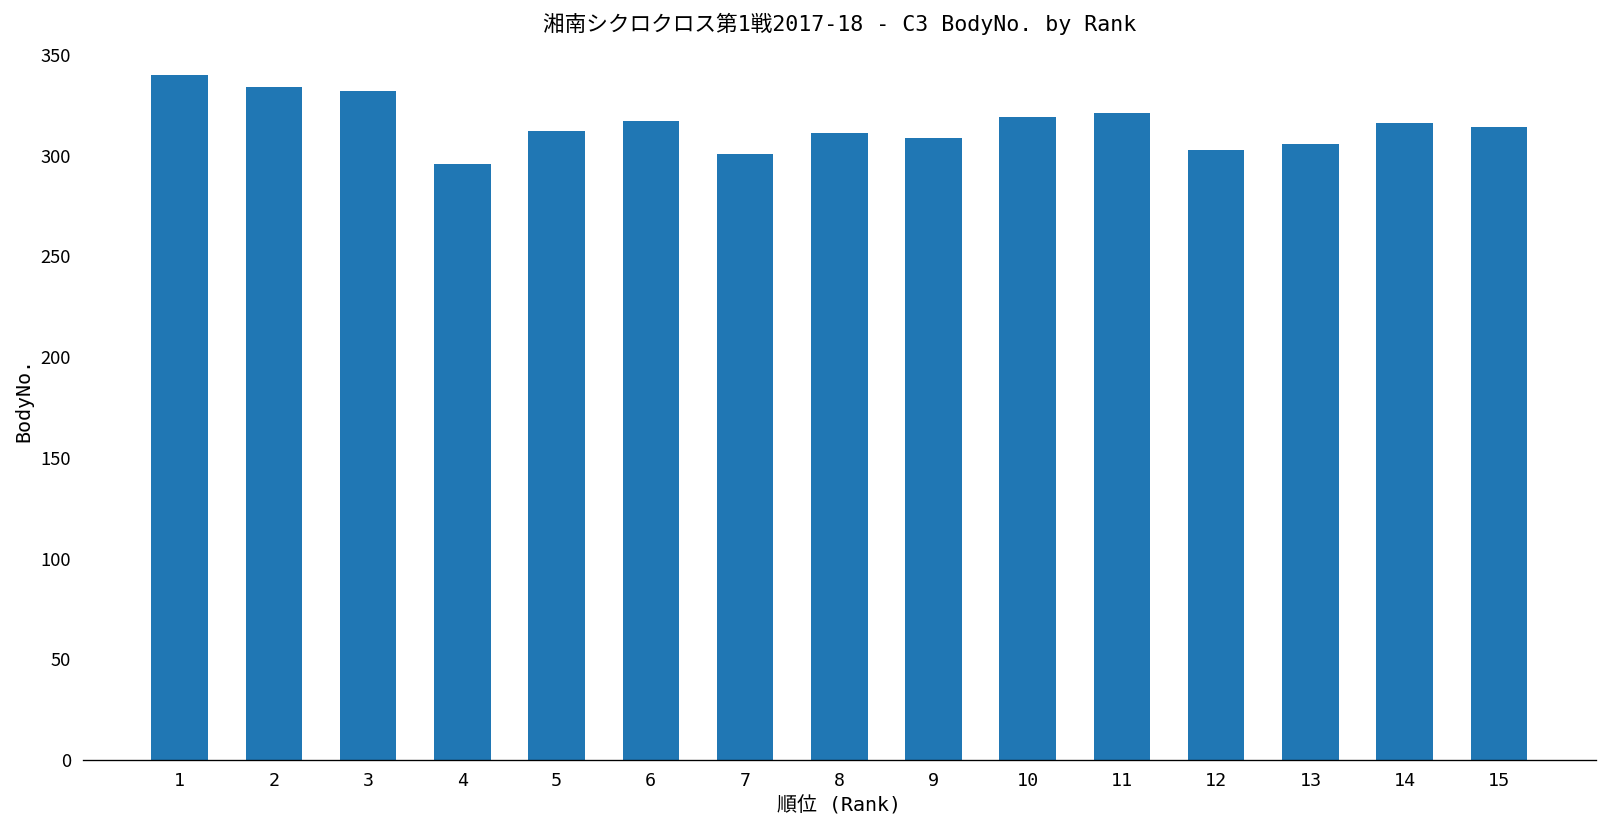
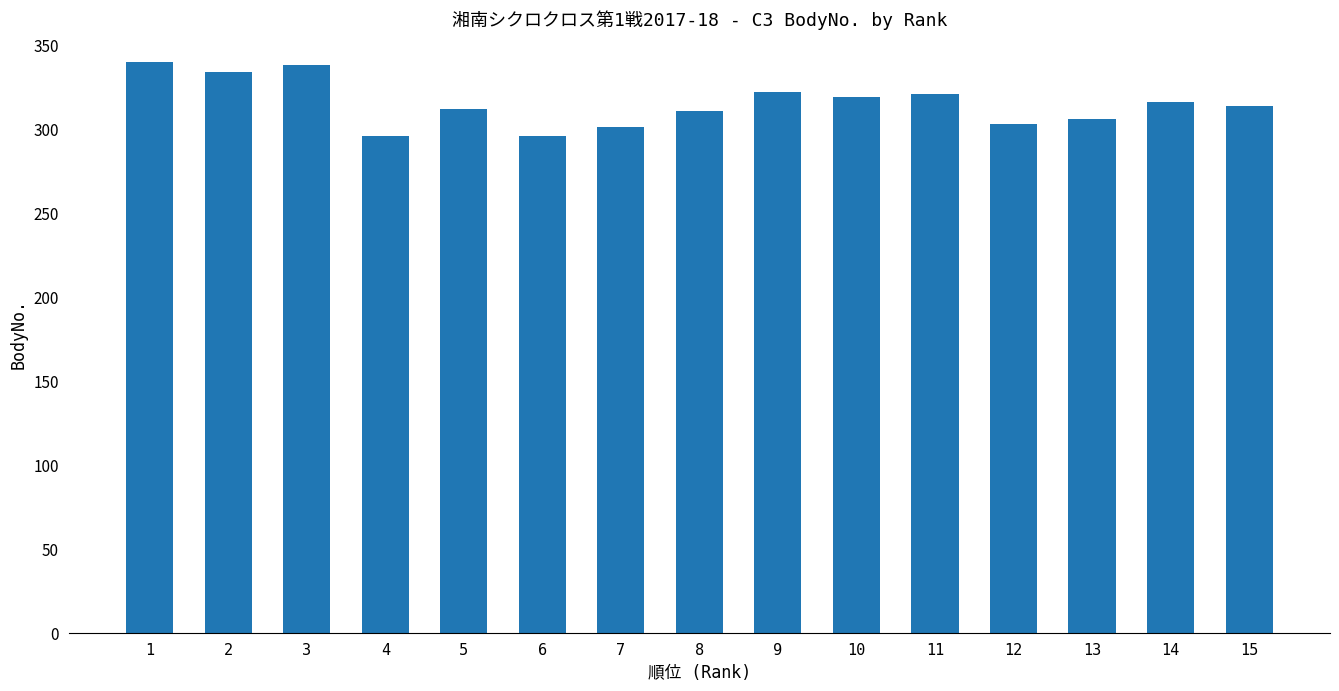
3: 332 -> 338
6: 317 -> 296
9: 309 -> 322
